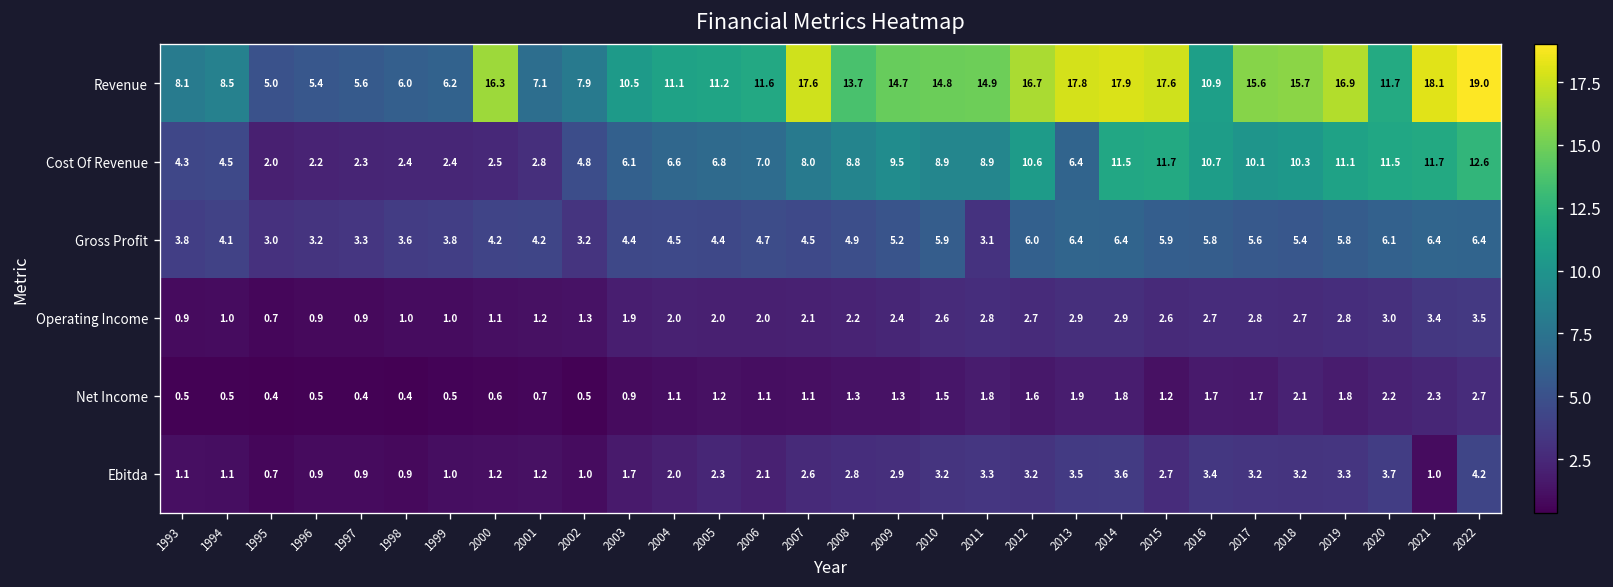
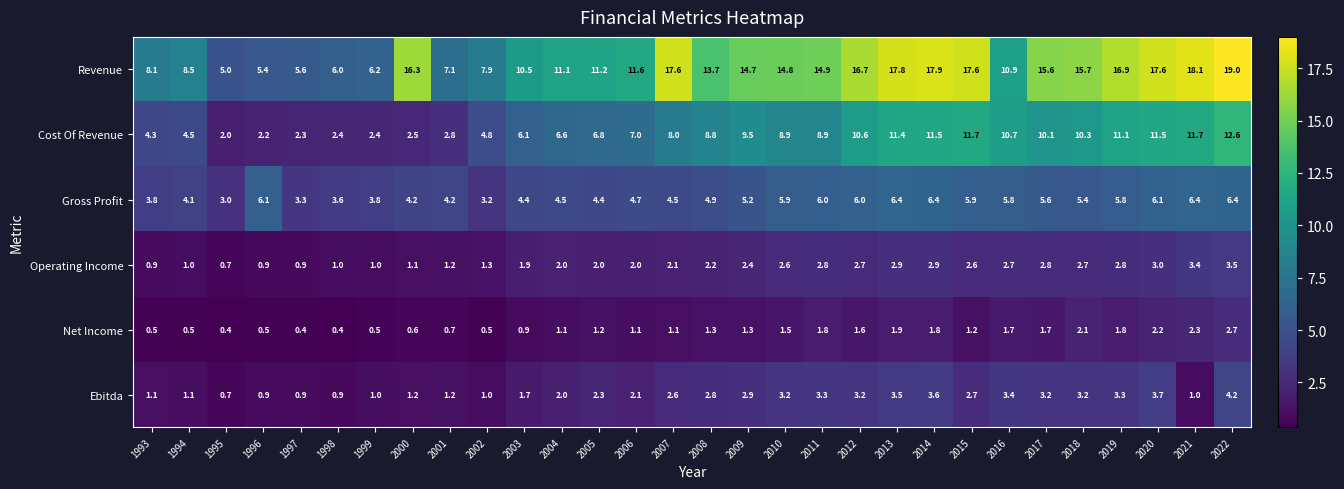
Revenue, 2020: 11.7 -> 17.6
Cost Of Revenue, 2013: 6.4 -> 11.4
Gross Profit, 1996: 3.2 -> 6.1
Gross Profit, 2011: 3.1 -> 6.0
